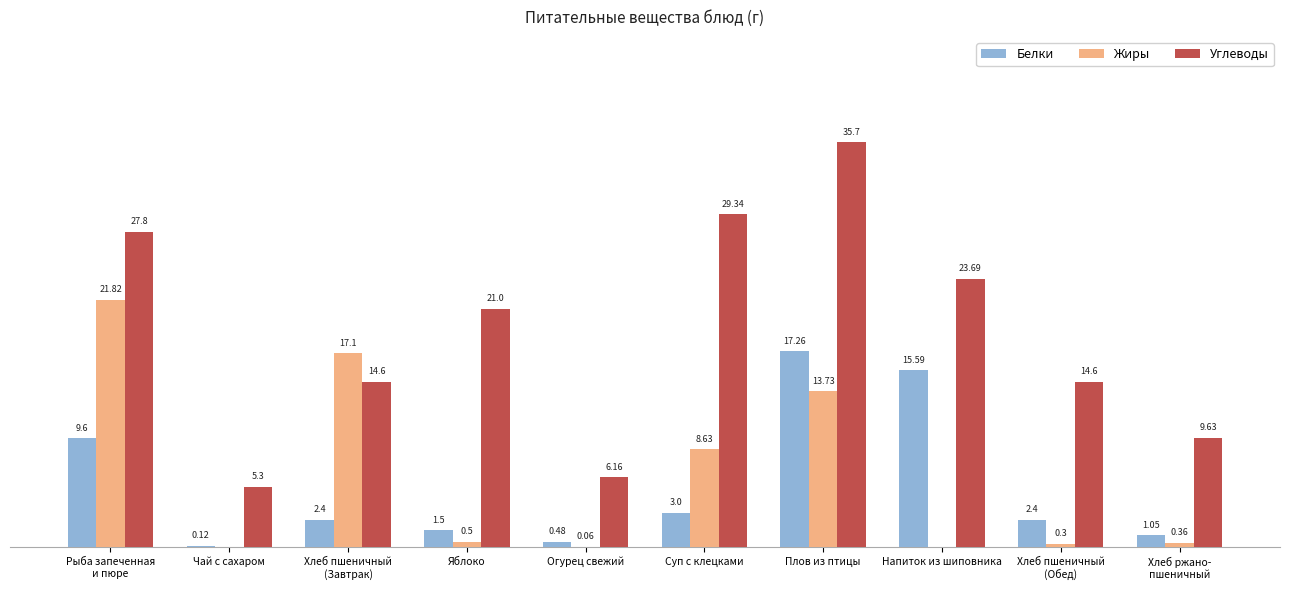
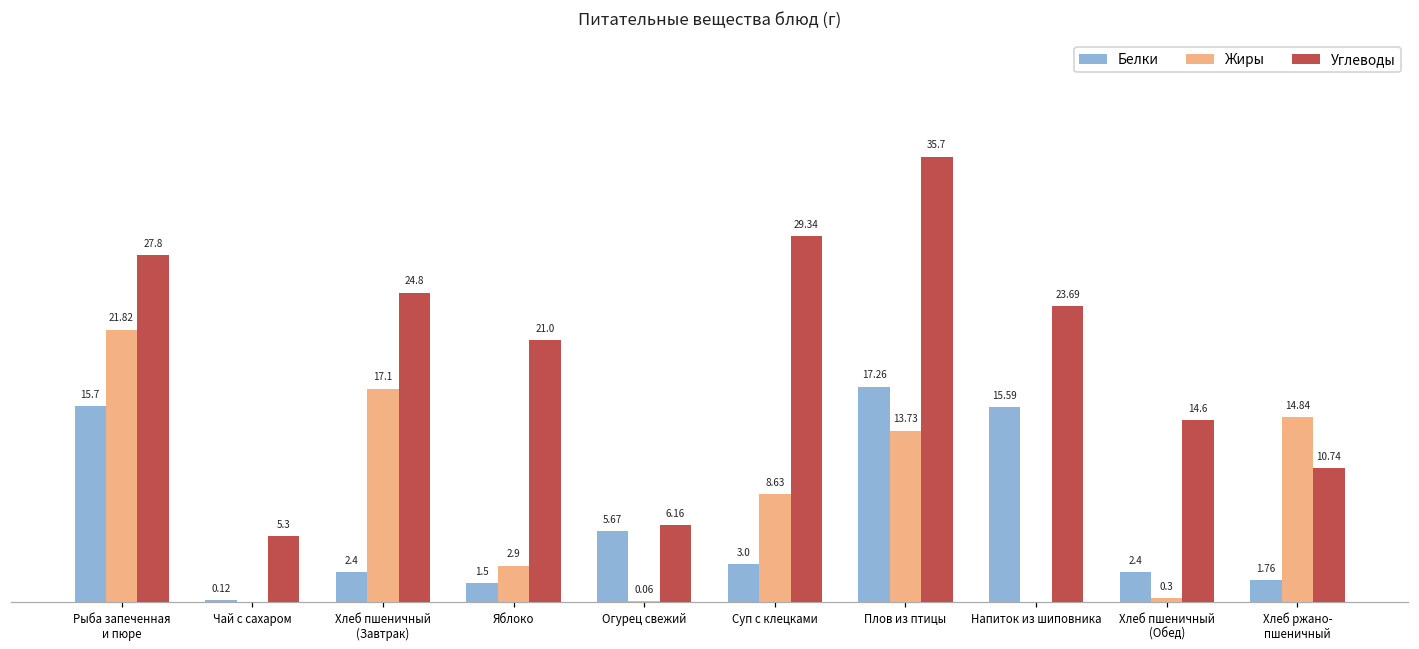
Белки, Рыба запеченная и пюре: 9.6 -> 15.7
Углеводы, Хлеб пшеничный (Завтрак): 14.6 -> 24.8
Жиры, Яблоко: 0.5 -> 2.9
Белки, Огурец свежий: 0.48 -> 5.67
Белки, Хлеб ржано- пшеничный: 1.05 -> 1.76
Жиры, Хлеб ржано- пшеничный: 0.36 -> 14.84
Углеводы, Хлеб ржано- пшеничный: 9.63 -> 10.74
